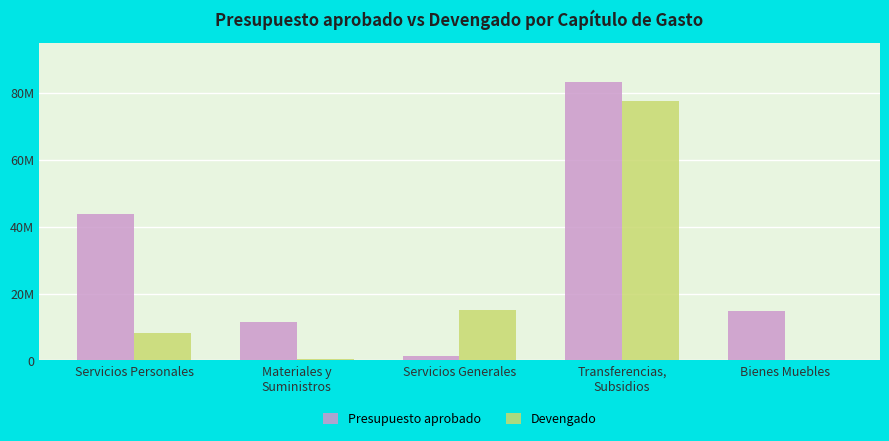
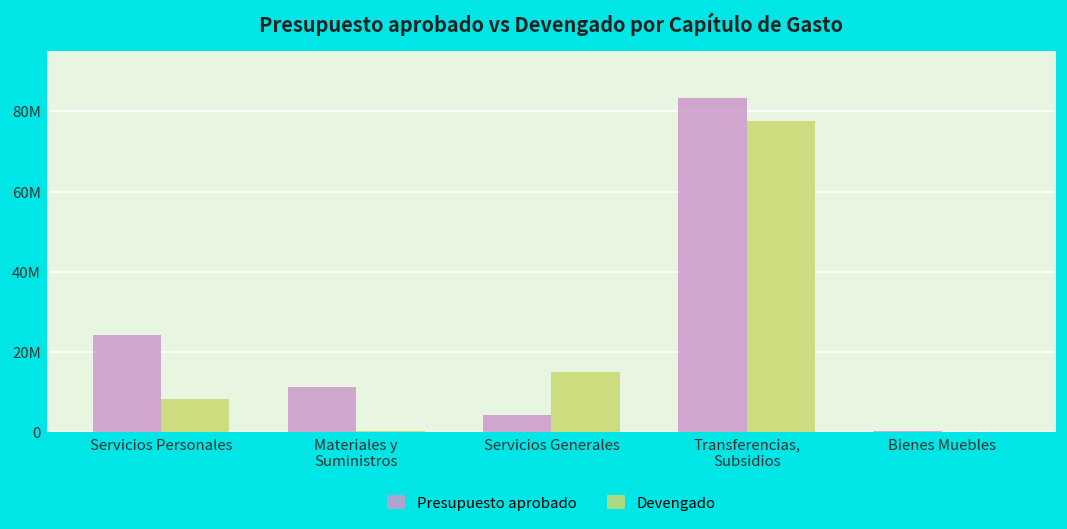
Presupuesto aprobado, Servicios Personales: 44000000 -> 24000000
Presupuesto aprobado, Servicios Generales: 1000000 -> 4000000
Presupuesto aprobado, Bienes Muebles: 15000000 -> 0
